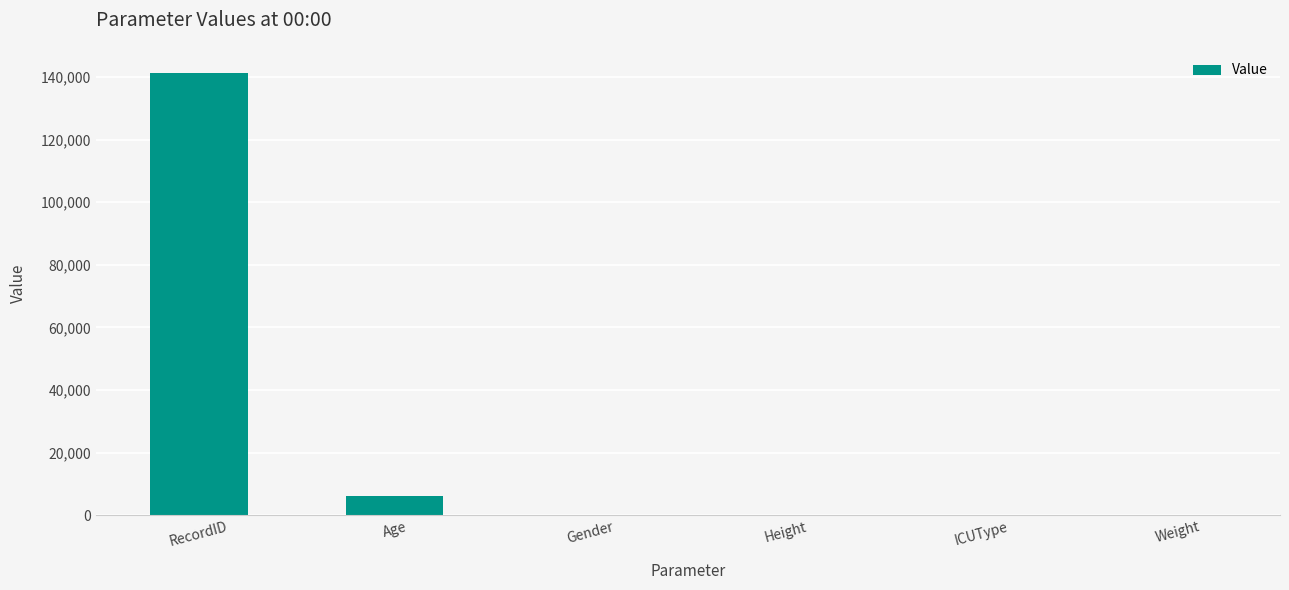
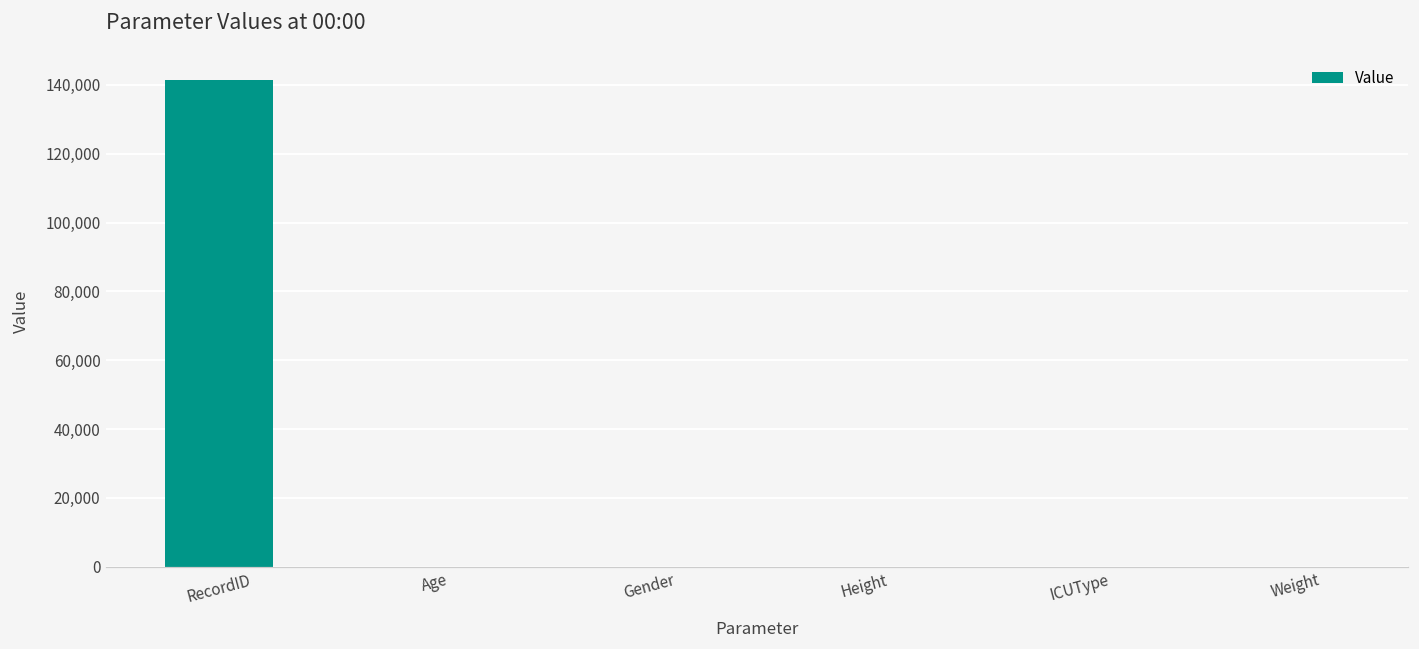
Age: 6,000 -> 0
